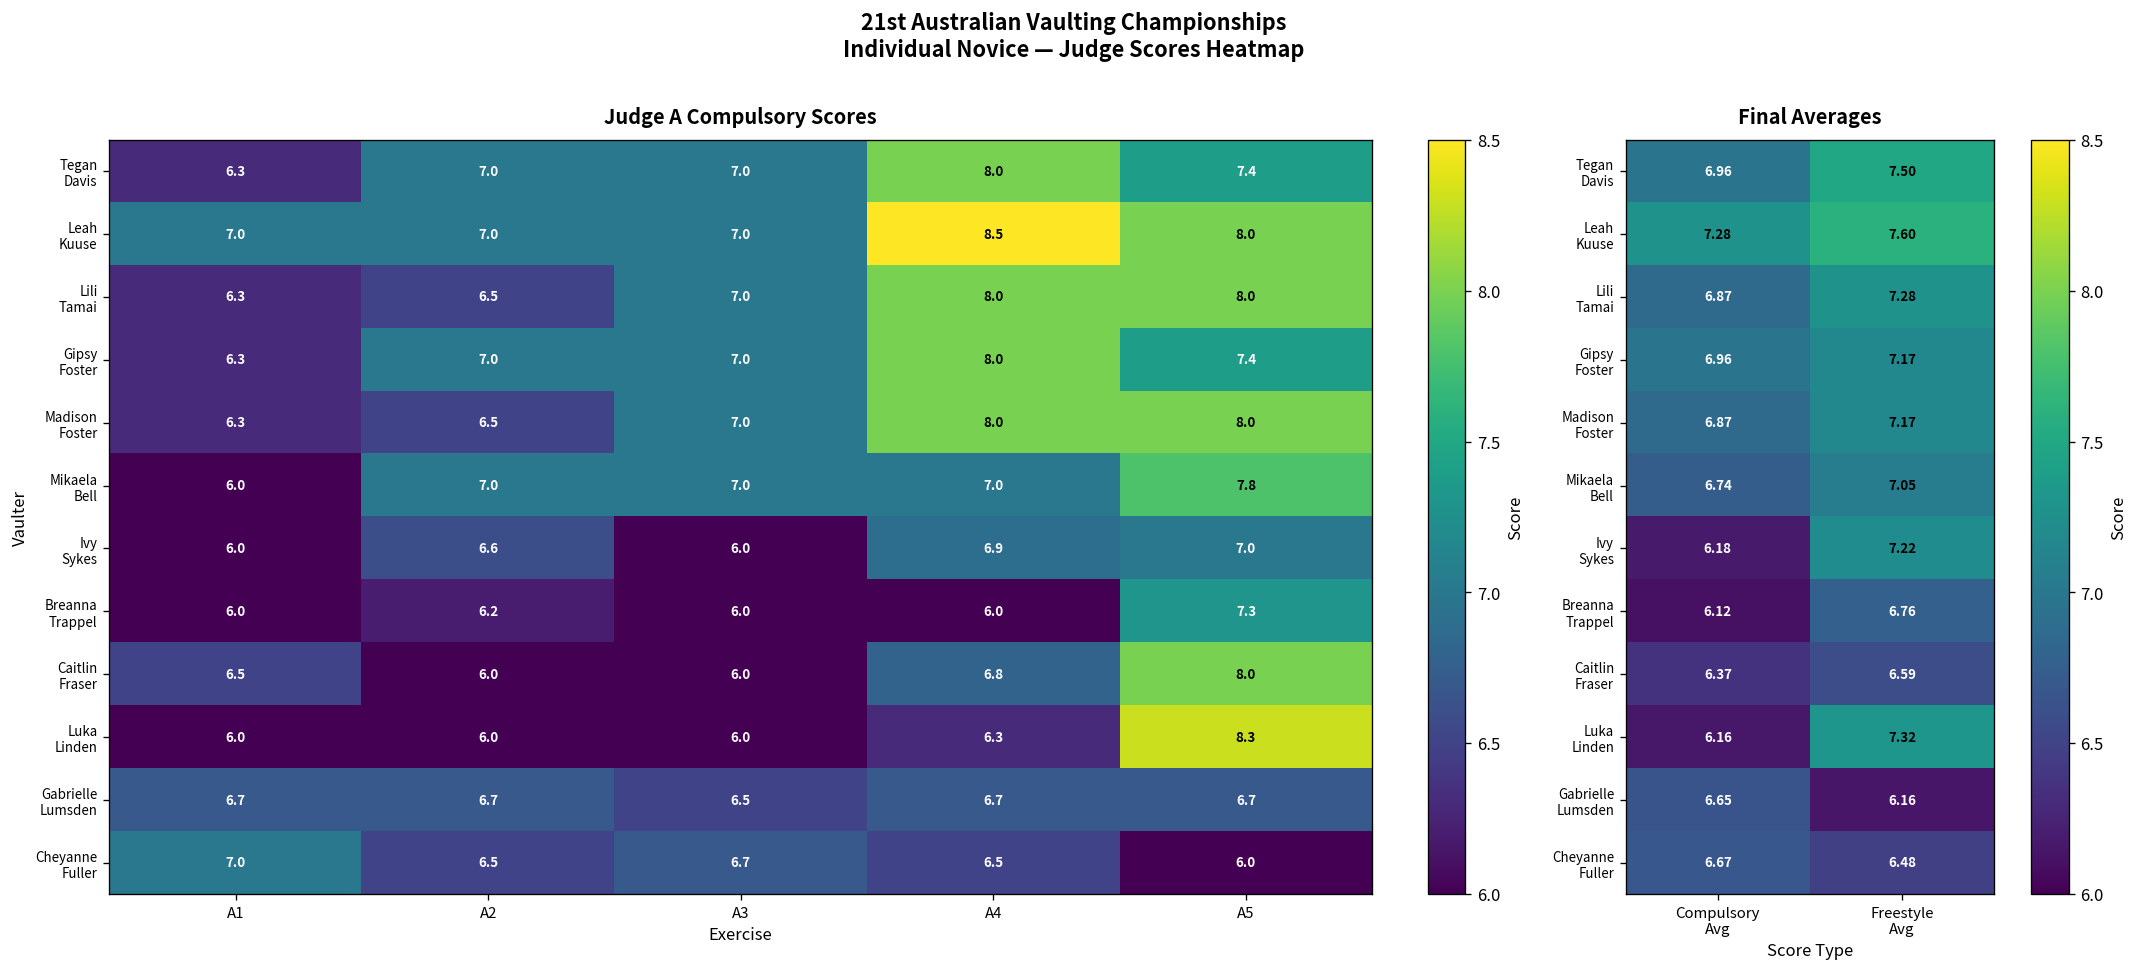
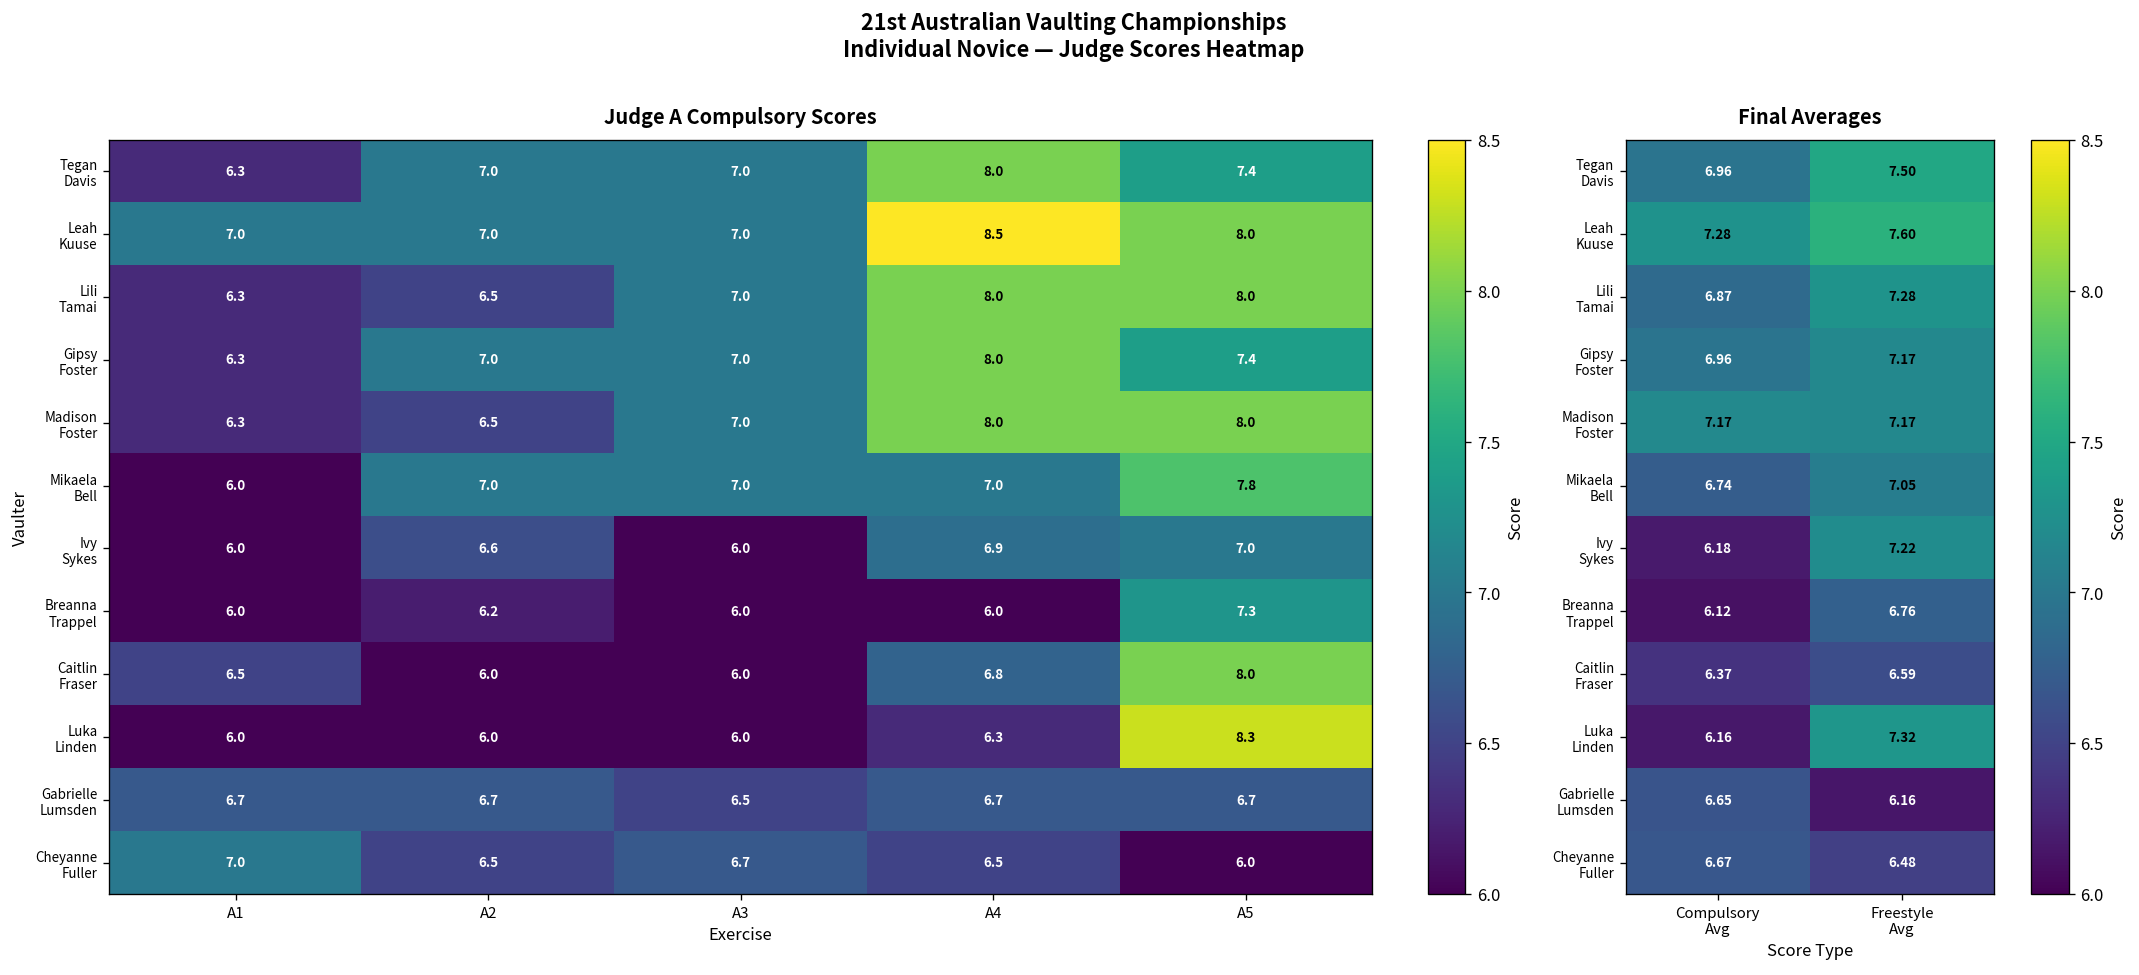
Final Averages, Madison Foster, Compulsory Avg: 6.87 -> 7.17
